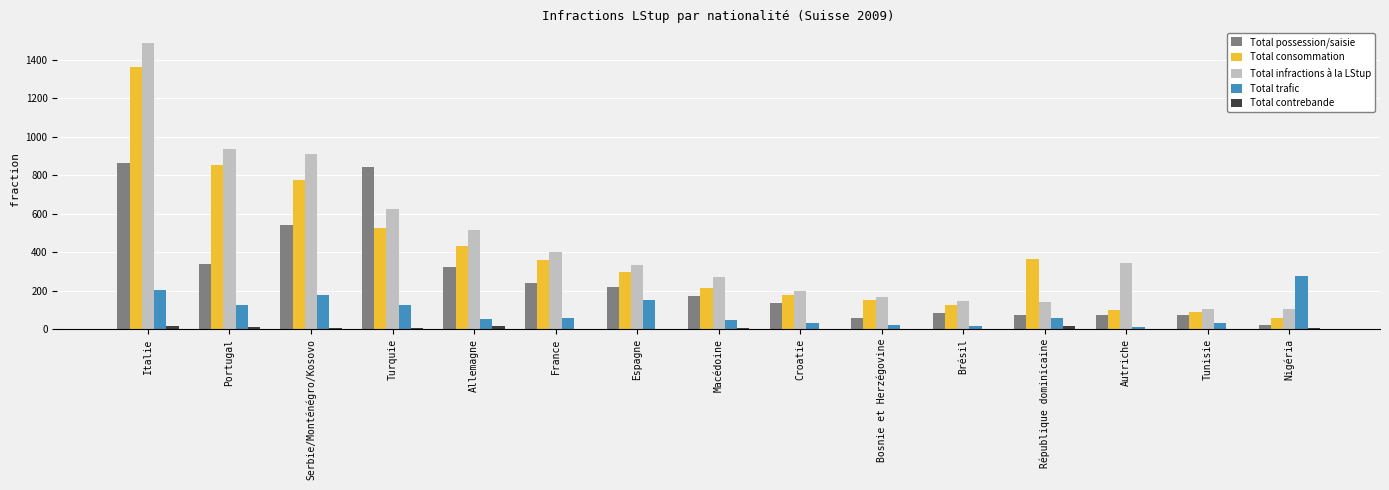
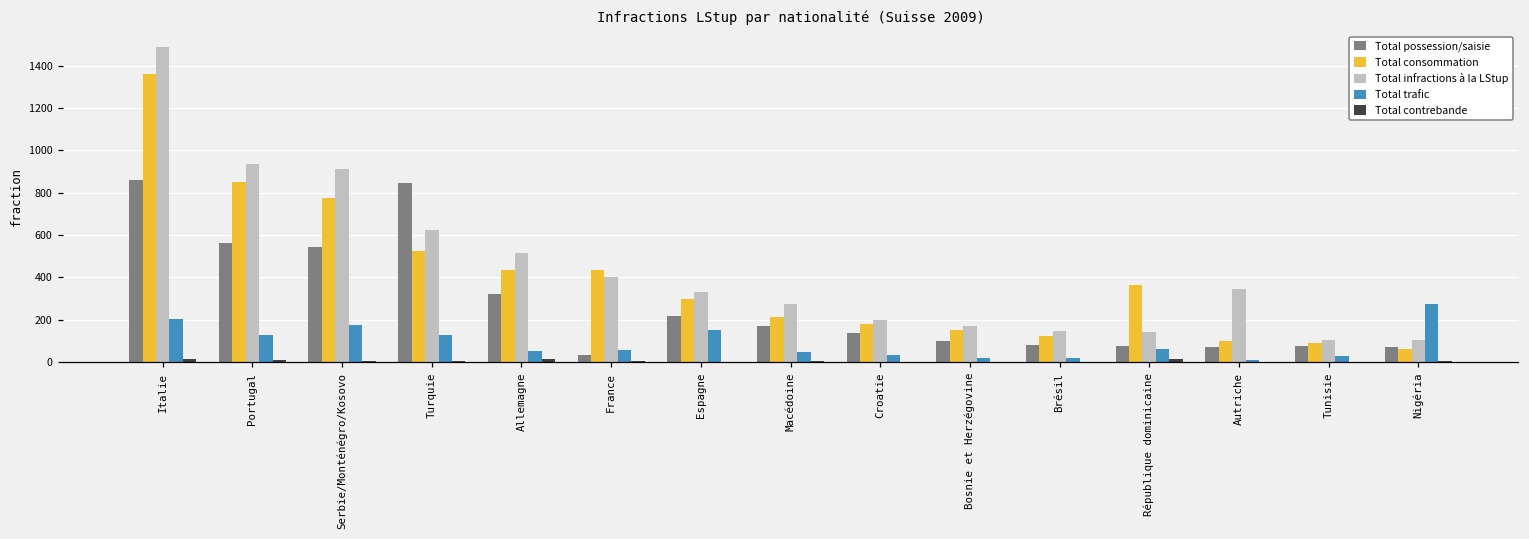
Total possession/saisie, Portugal: 340 -> 560
Total possession/saisie, France: 240 -> 40
Total consommation, France: 360 -> 440
Total possession/saisie, Bosnie et Herzégovine: 60 -> 100
Total possession/saisie, Nigéria: 20 -> 70
